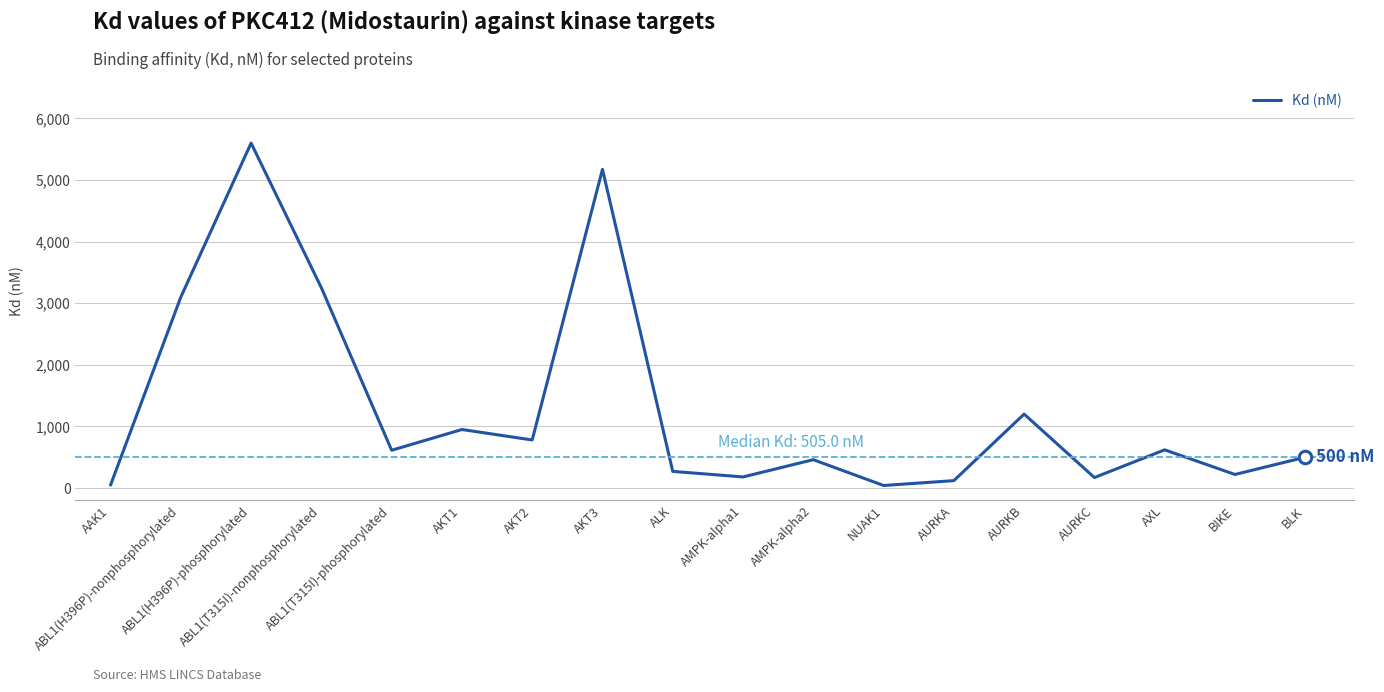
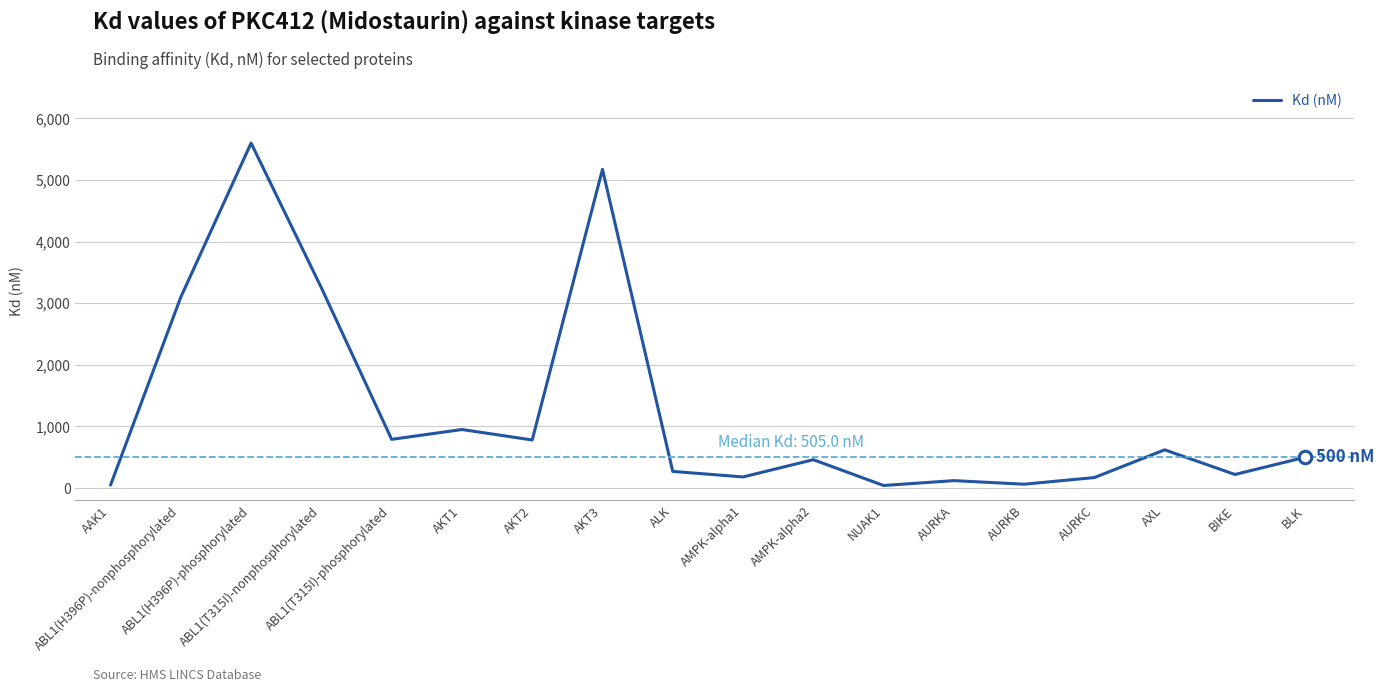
Kd (nM), ABL1(T315I)-phosphorylated: 600 -> 800
Kd (nM), AURKB: 1,200 -> 100
